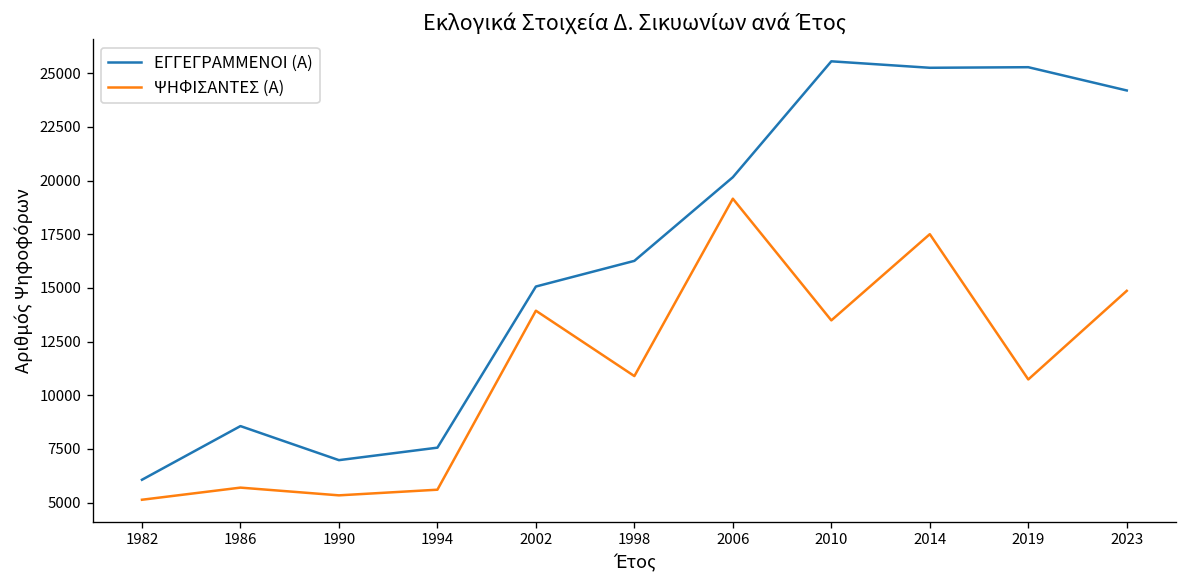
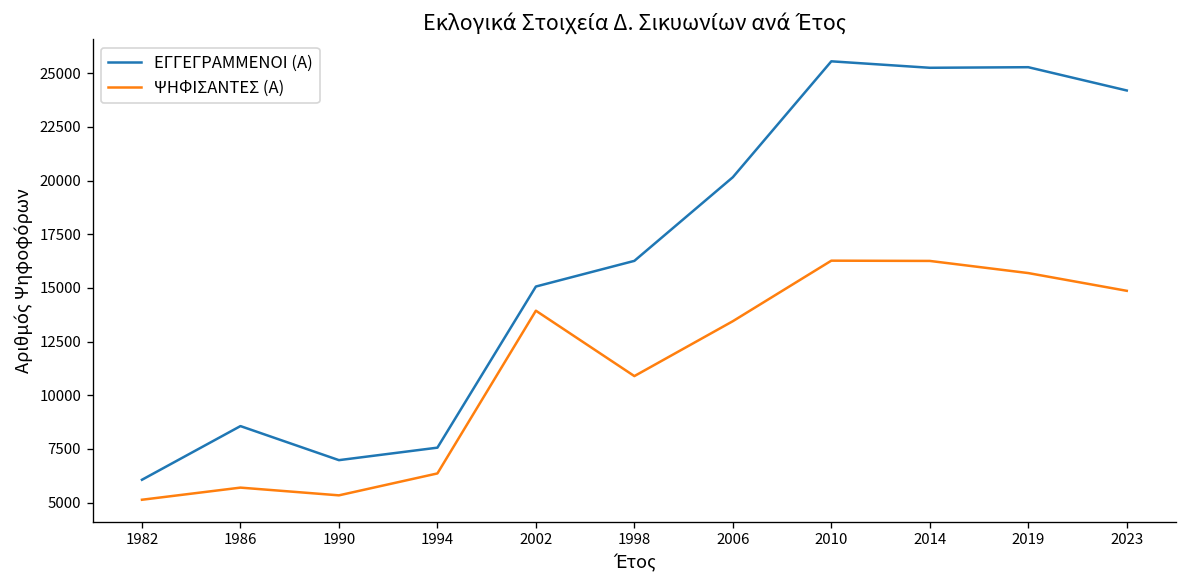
ΨΗΦΙΣΑΝΤΕΣ (Α), 1994: 5600 -> 6400
ΨΗΦΙΣΑΝΤΕΣ (Α), 2006: 19200 -> 13500
ΨΗΦΙΣΑΝΤΕΣ (Α), 2010: 13500 -> 16300
ΨΗΦΙΣΑΝΤΕΣ (Α), 2014: 17500 -> 16300
ΨΗΦΙΣΑΝΤΕΣ (Α), 2019: 10700 -> 15700
